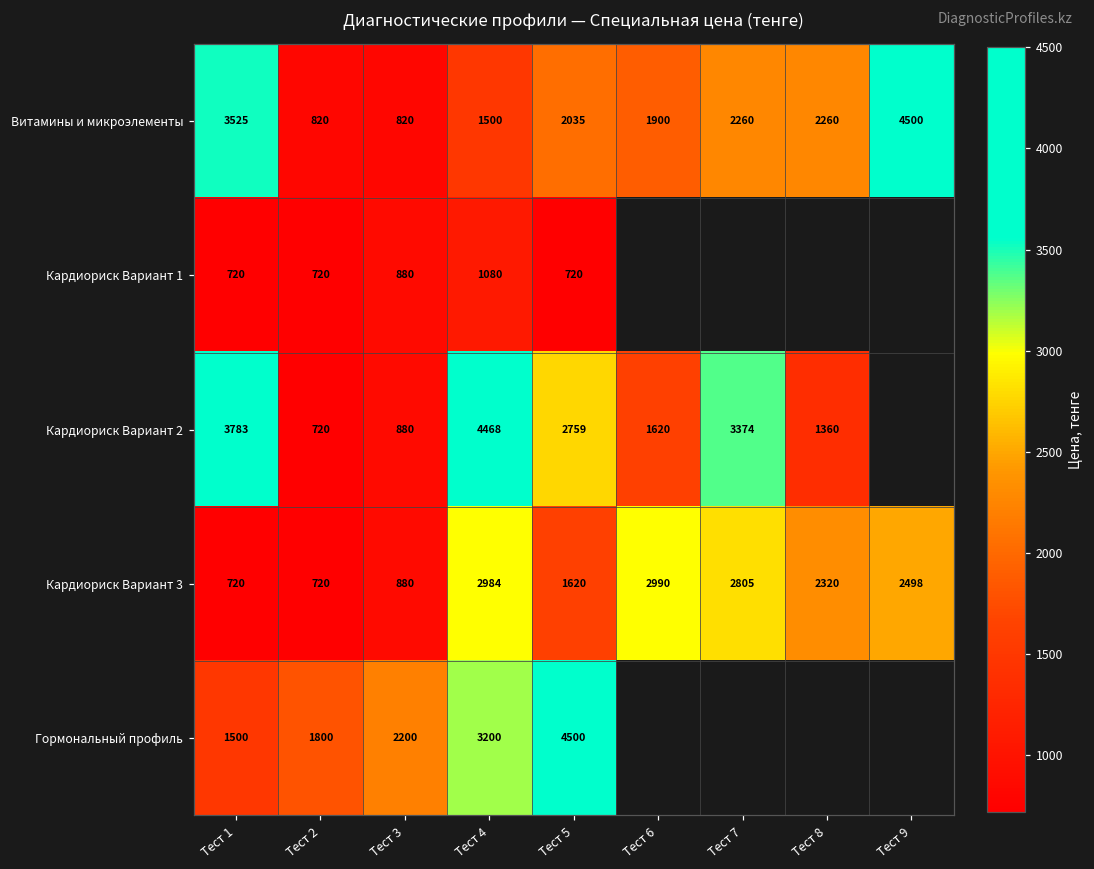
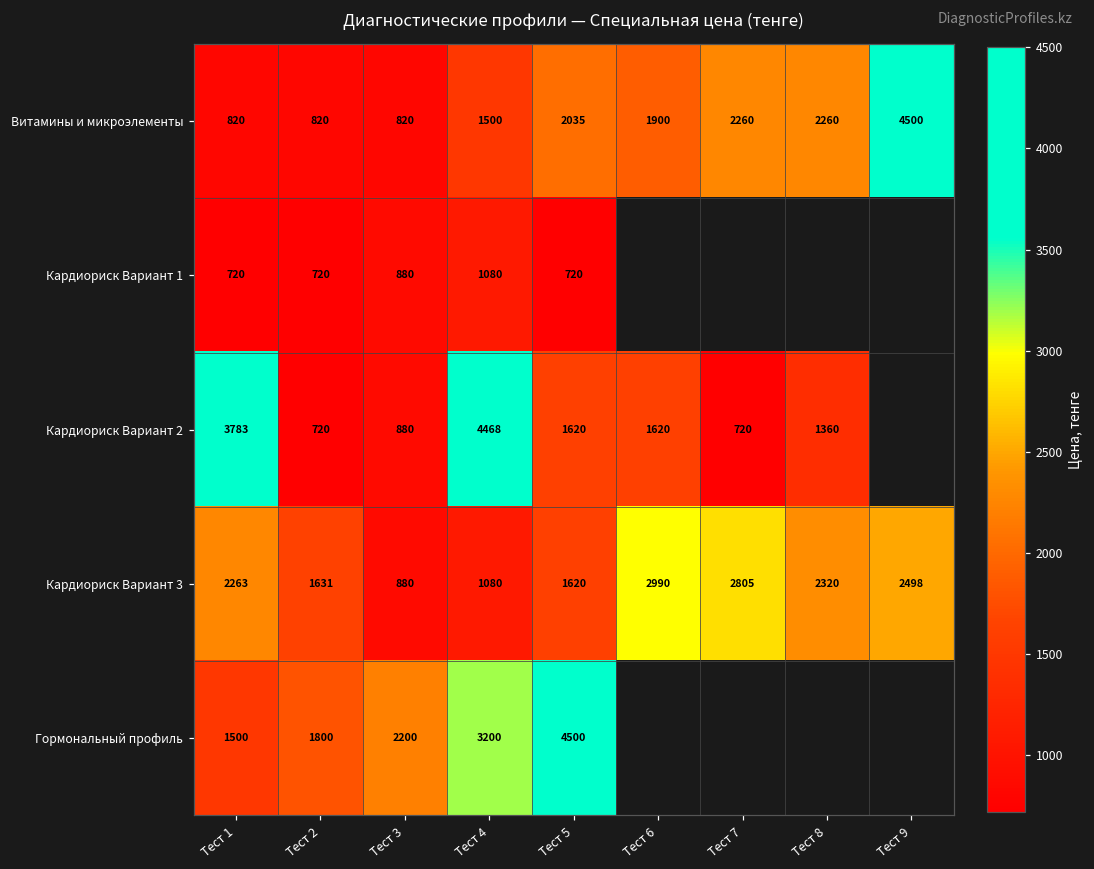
Витамины и микроэлементы, Тест 1: 3525 -> 820
Кардиориск Вариант 2, Тест 5: 2759 -> 1620
Кардиориск Вариант 2, Тест 7: 3374 -> 720
Кардиориск Вариант 3, Тест 1: 720 -> 2263
Кардиориск Вариант 3, Тест 2: 720 -> 1631
Кардиориск Вариант 3, Тест 4: 2984 -> 1080
